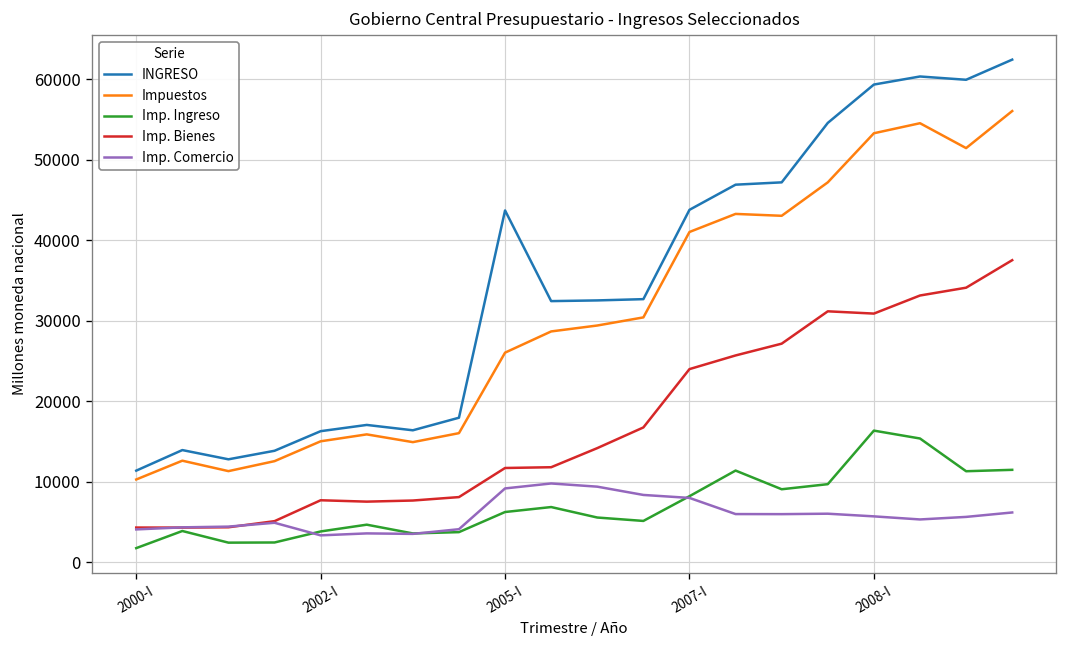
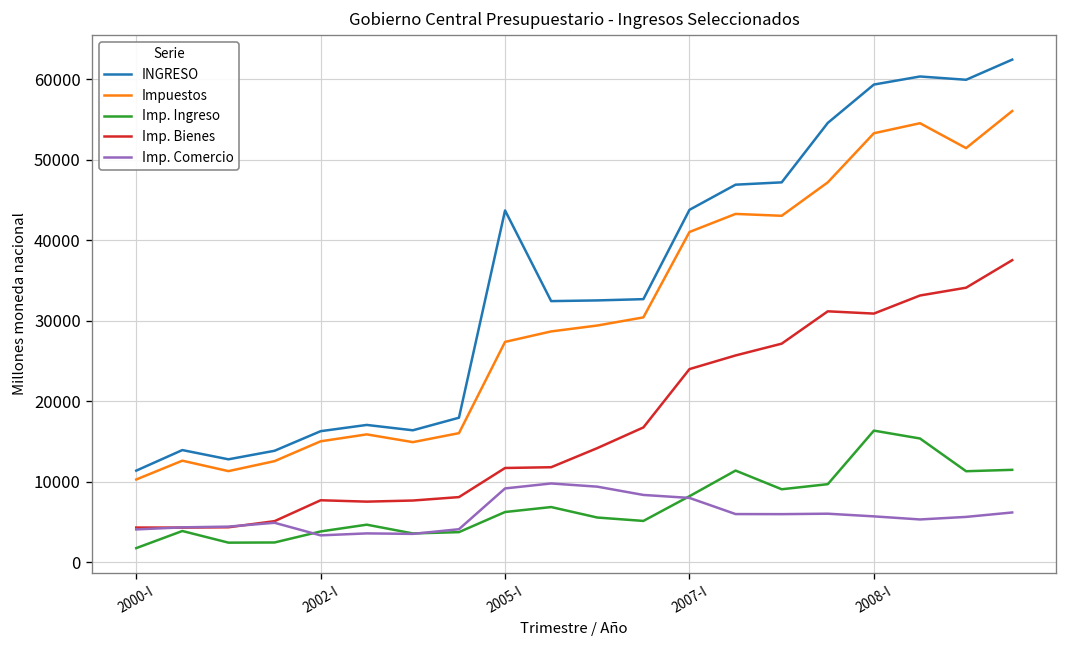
Impuestos, 2005-I: 26000 -> 27000
